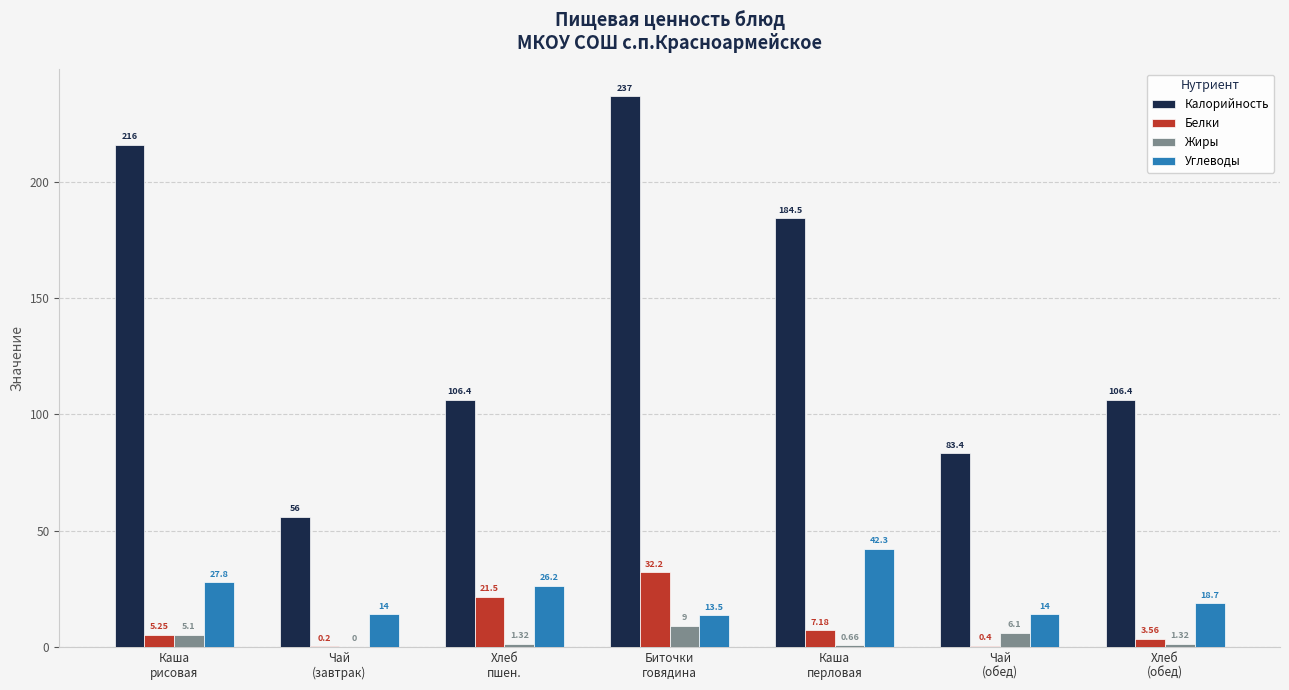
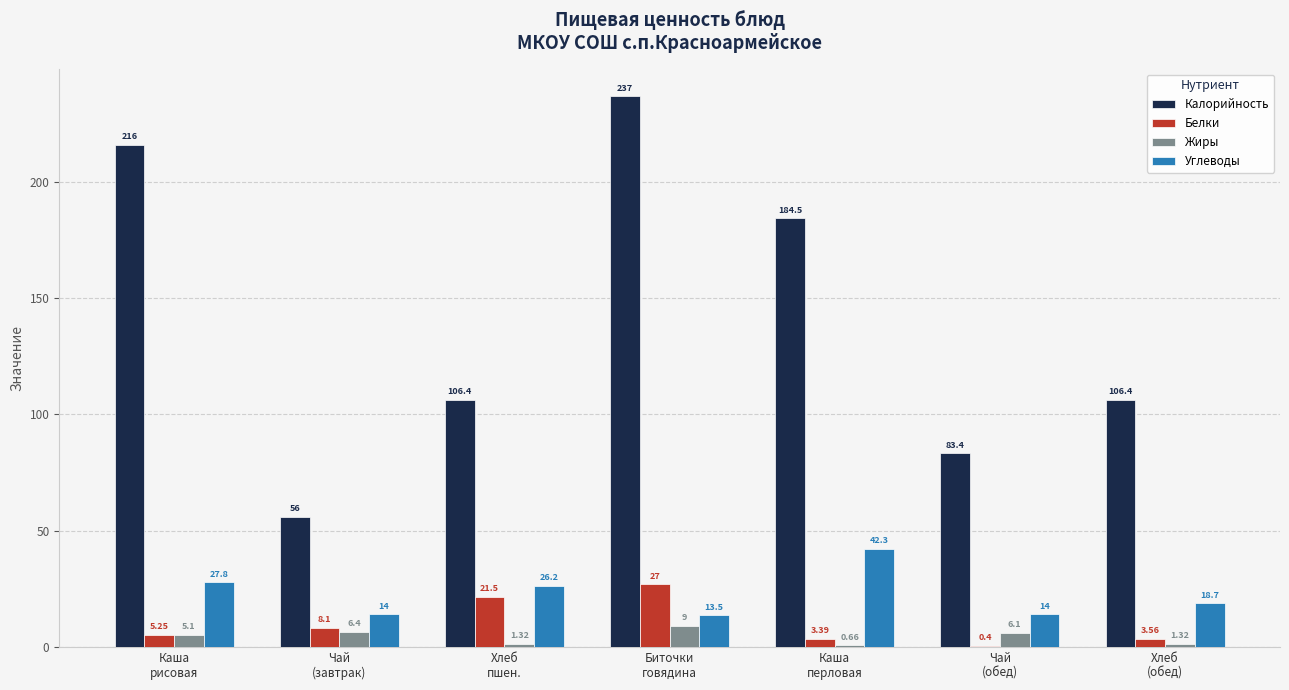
Белки, Чай (завтрак): 0.2 -> 8.1
Жиры, Чай (завтрак): 0 -> 6.4
Белки, Биточки говядина: 32.2 -> 27
Белки, Каша перловая: 7.18 -> 3.39
